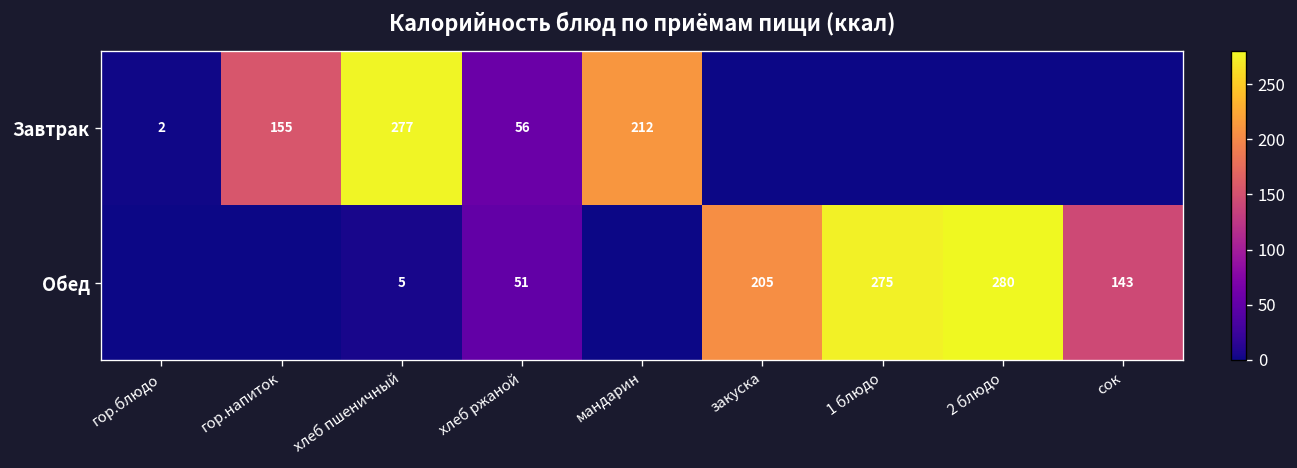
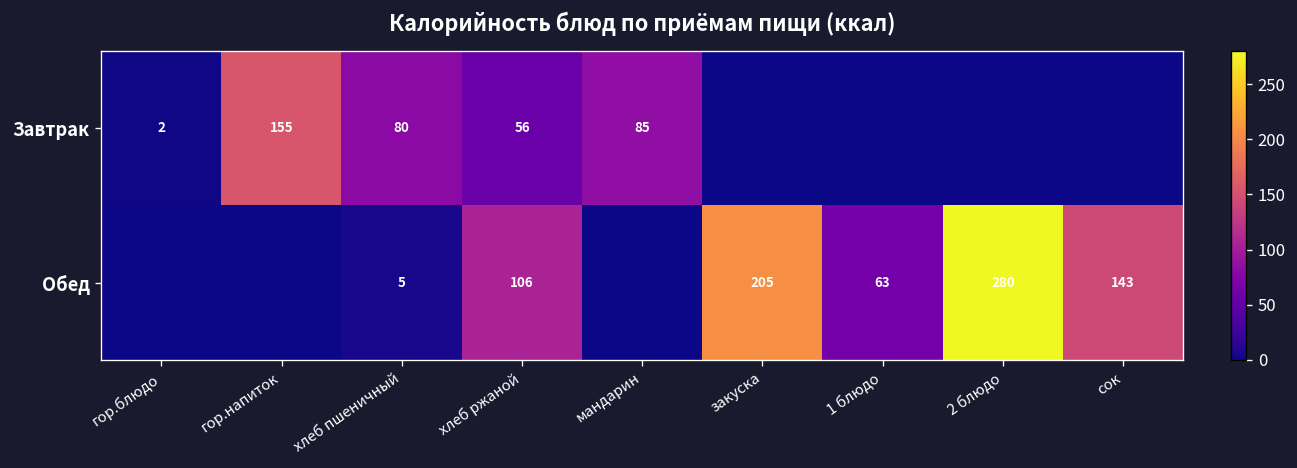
Завтрак, хлеб пшеничный: 277 -> 80
Завтрак, мандарин: 212 -> 85
Обед, хлеб ржаной: 51 -> 106
Обед, 1 блюдо: 275 -> 63
